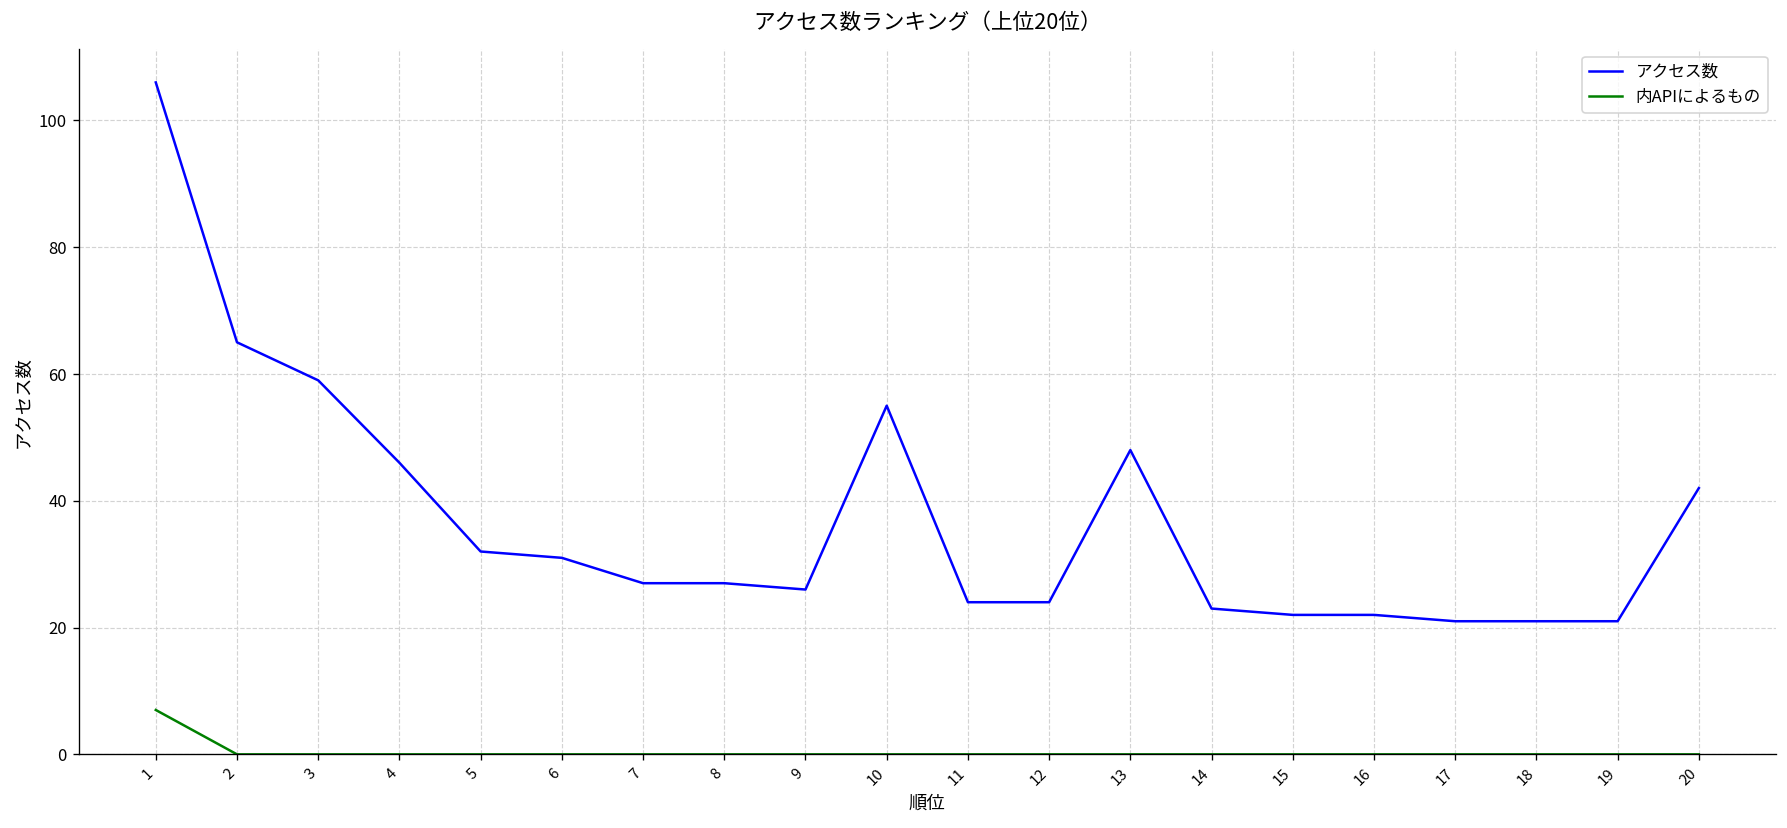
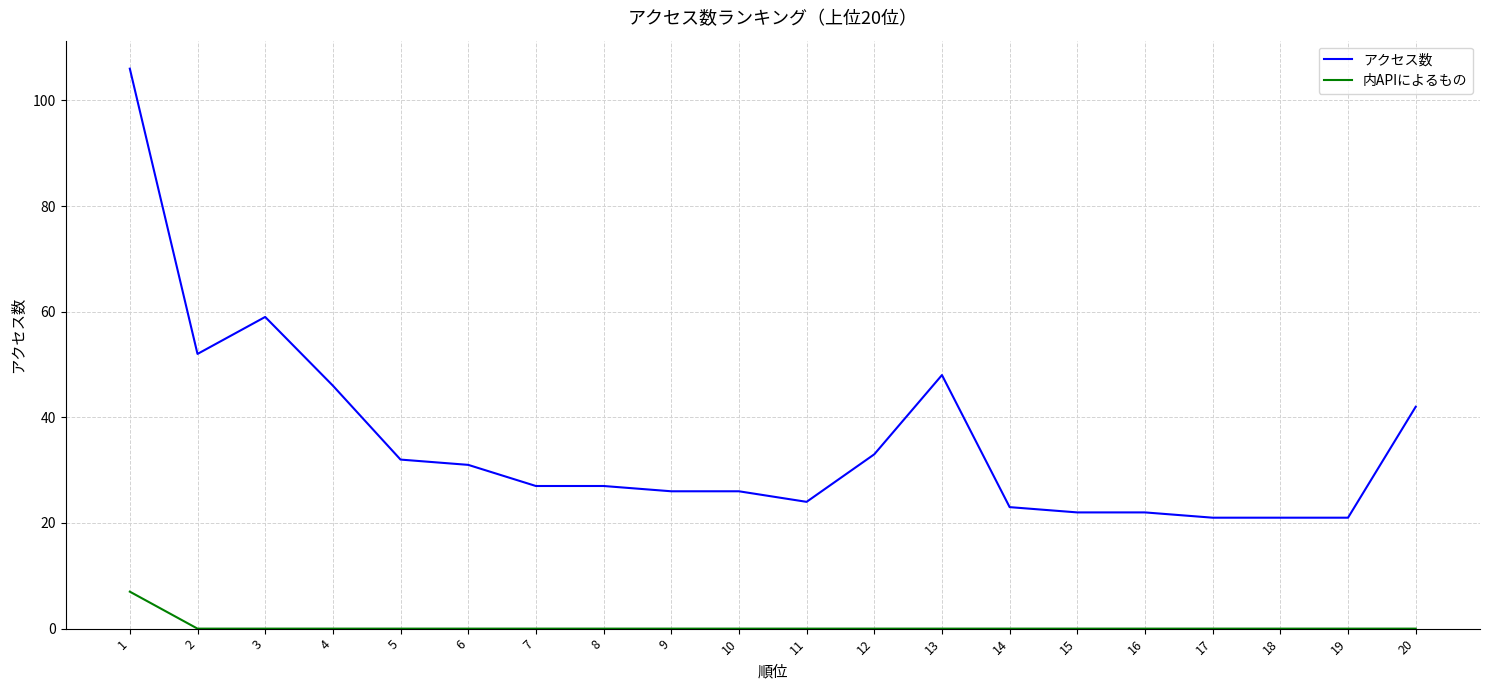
アクセス数, 2: 65 -> 52
アクセス数, 10: 55 -> 26
アクセス数, 12: 24 -> 33
